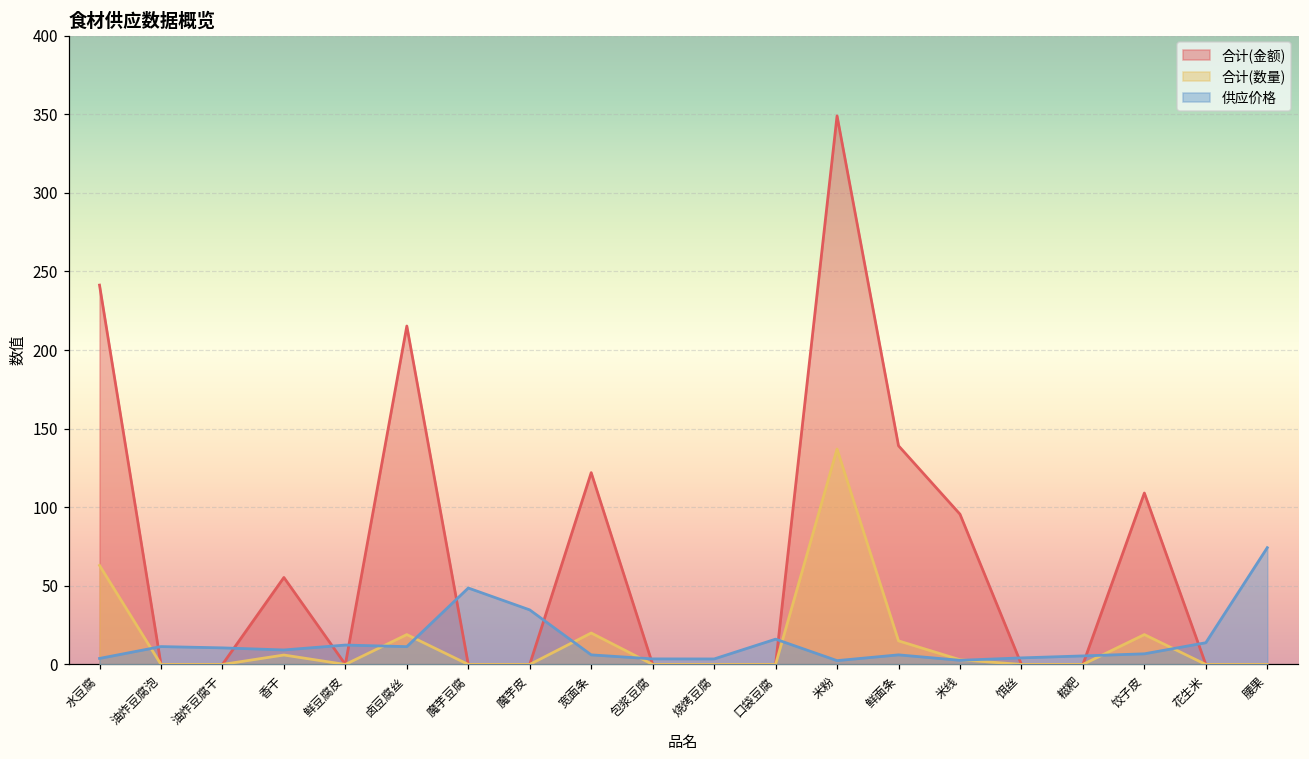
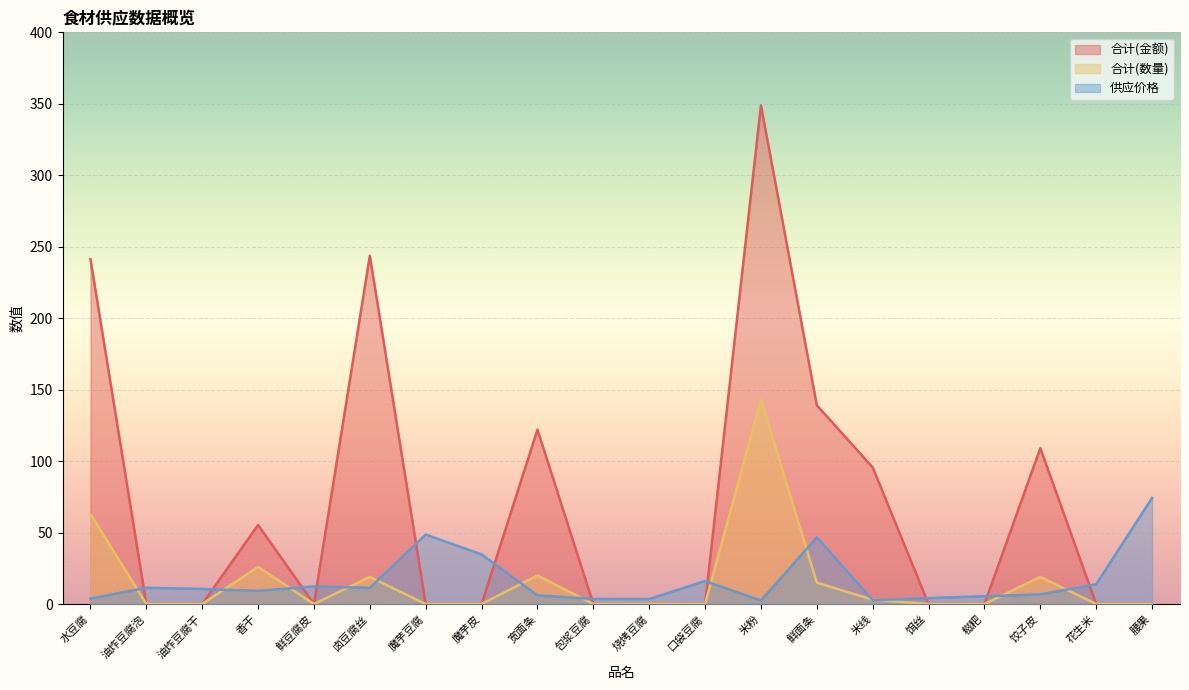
合计(数量), 香干: 6 -> 26
合计(金额), 卤豆腐丝: 215 -> 244
合计(数量), 米粉: 137 -> 143
供应价格, 鲜面条: 6 -> 47
